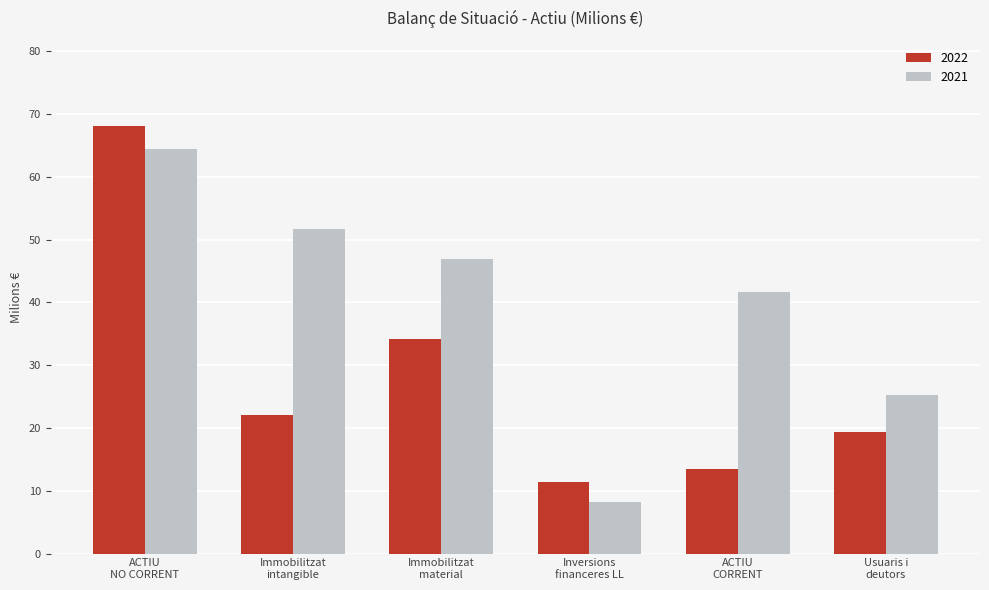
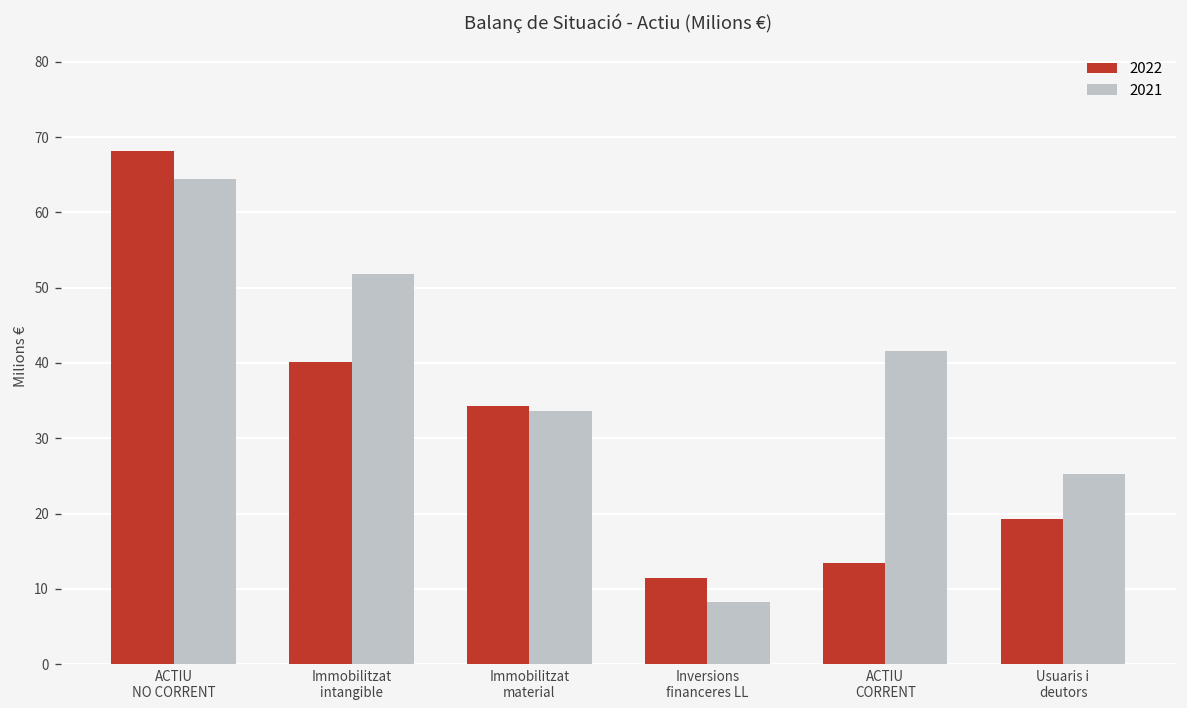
2022, Immobilitzat intangible: 22 -> 40
2021, Immobilitzat material: 47 -> 34
